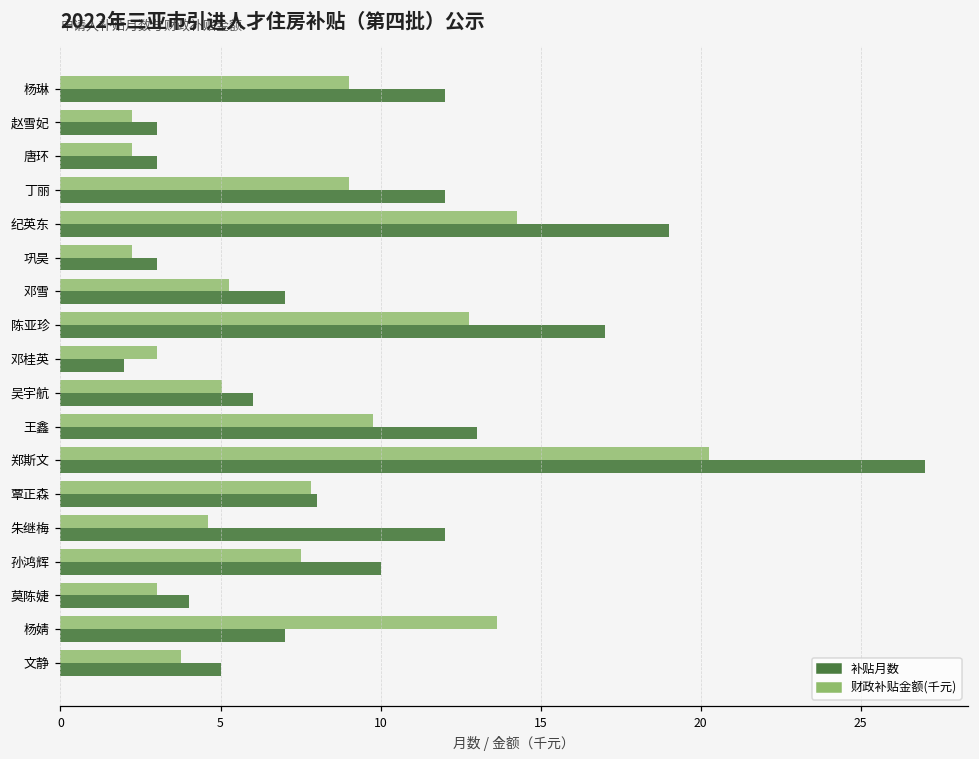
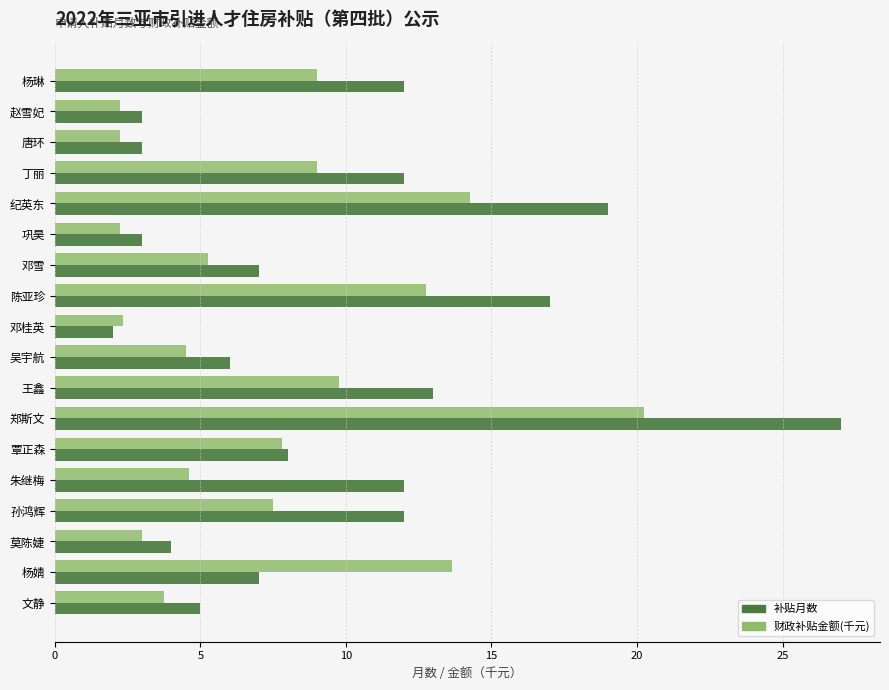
财政补贴金额(千元), 邓桂英: 3.0 -> 2.3
财政补贴金额(千元), 吴宇航: 5.1 -> 4.5
补贴月数, 孙鸿辉: 10 -> 12
